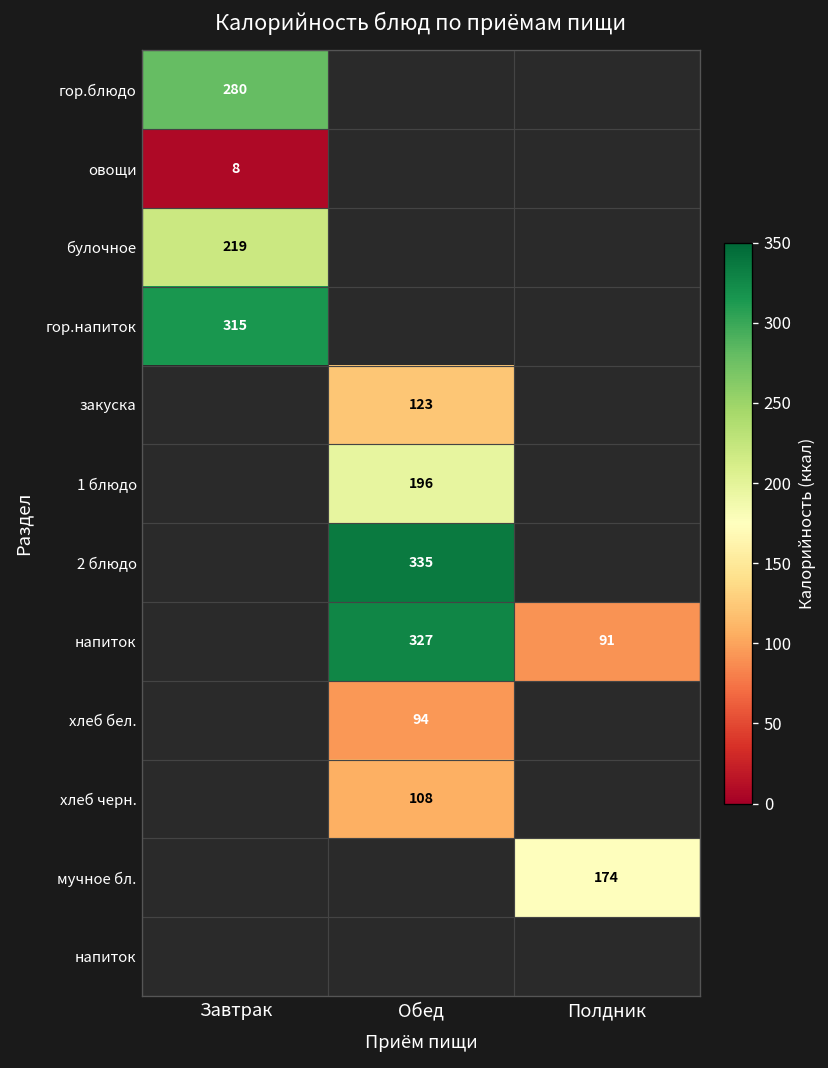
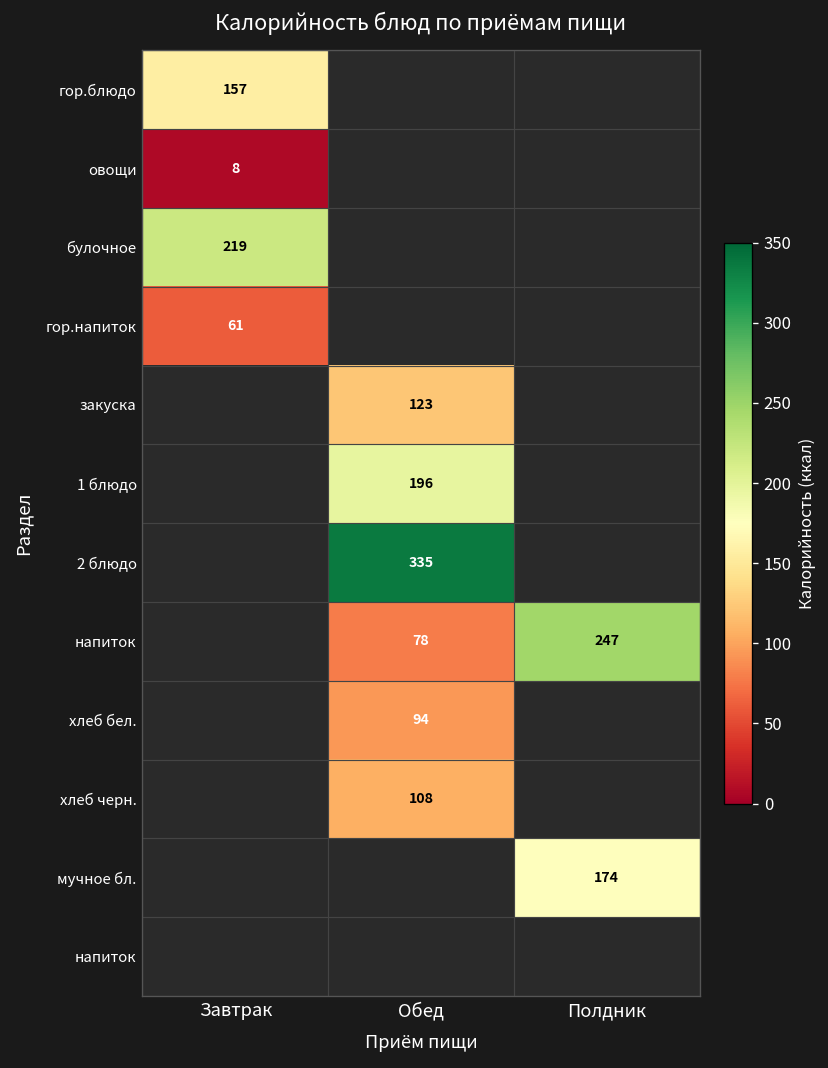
гор.блюдо, Завтрак: 280 -> 157
гор.напиток, Завтрак: 315 -> 61
напиток, Обед: 327 -> 78
напиток, Полдник: 91 -> 247
